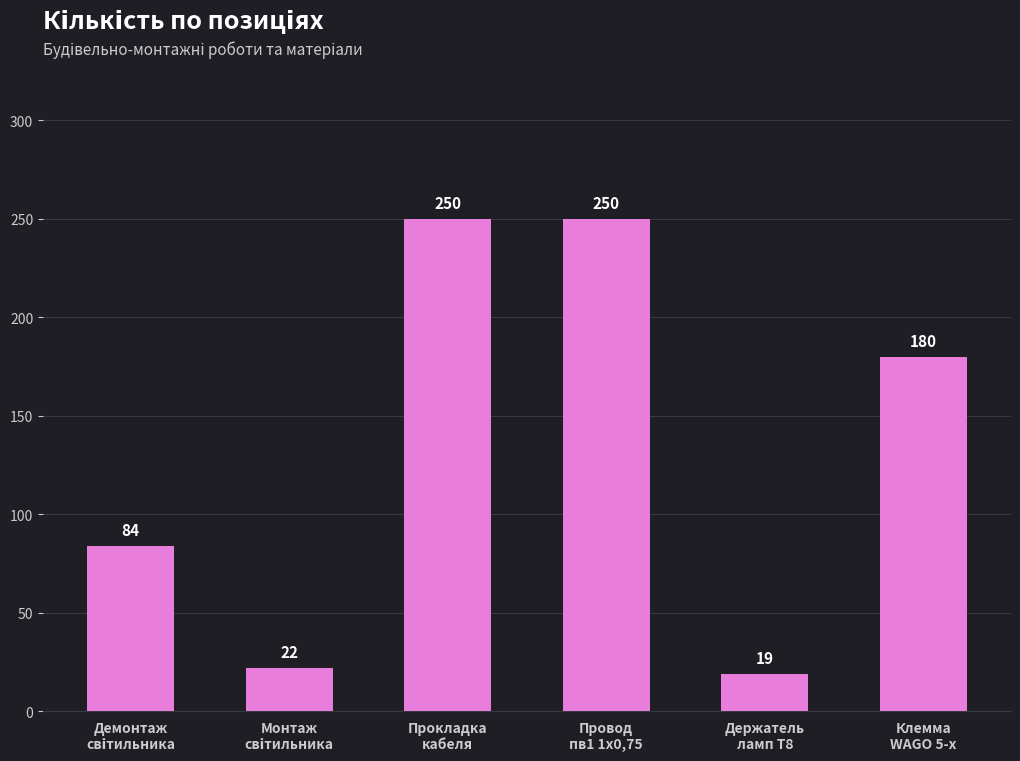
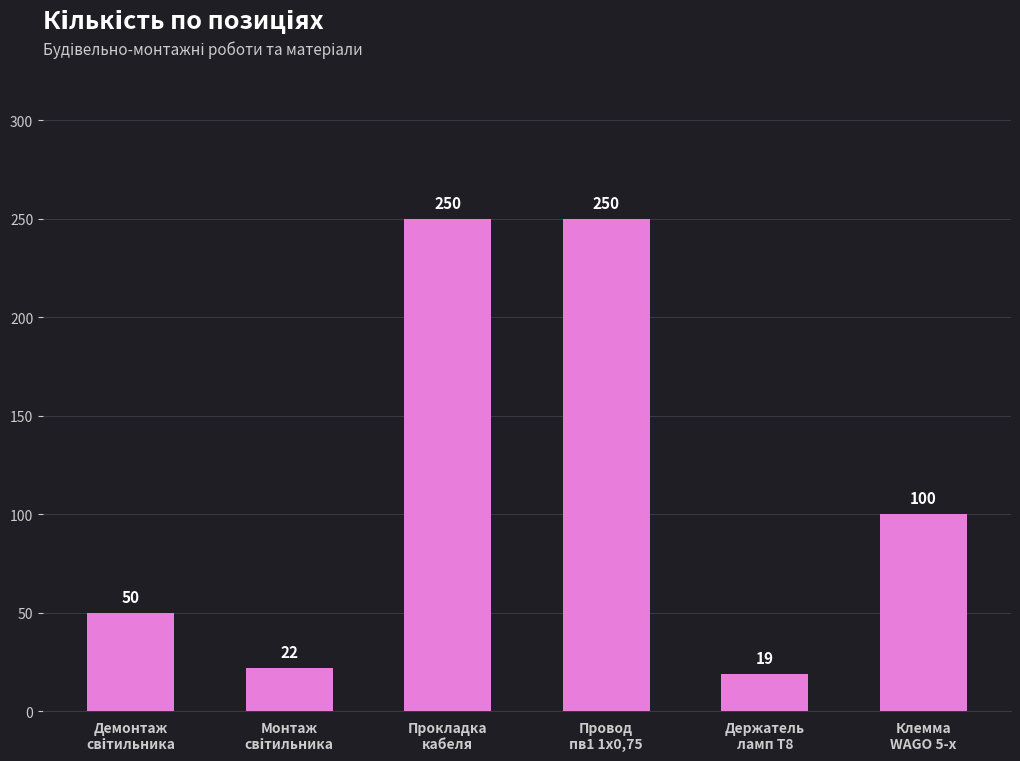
Демонтаж світильника: 84 -> 50
Клемма WAGO 5-х: 180 -> 100
